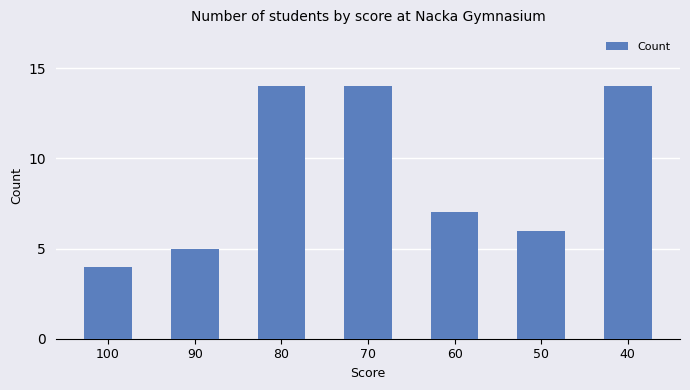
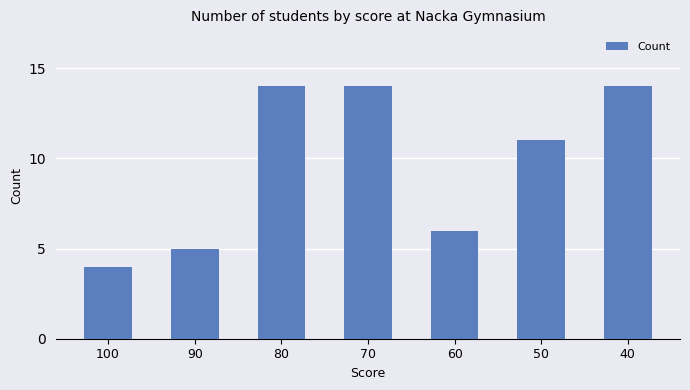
60: 7 -> 6
50: 6 -> 11
